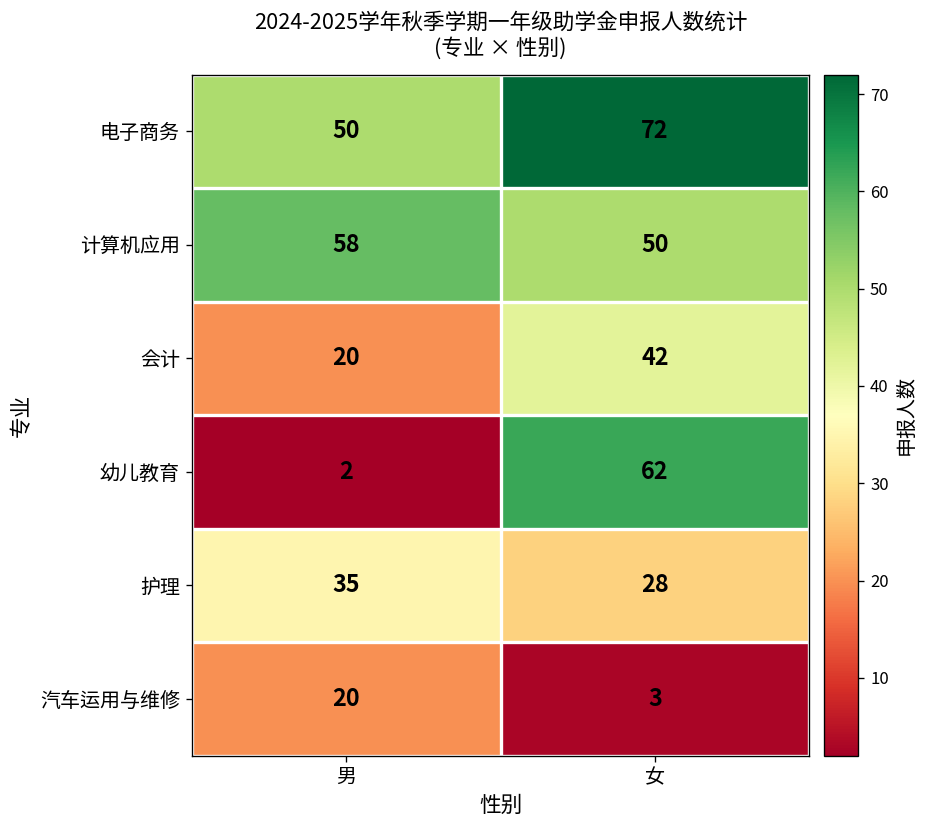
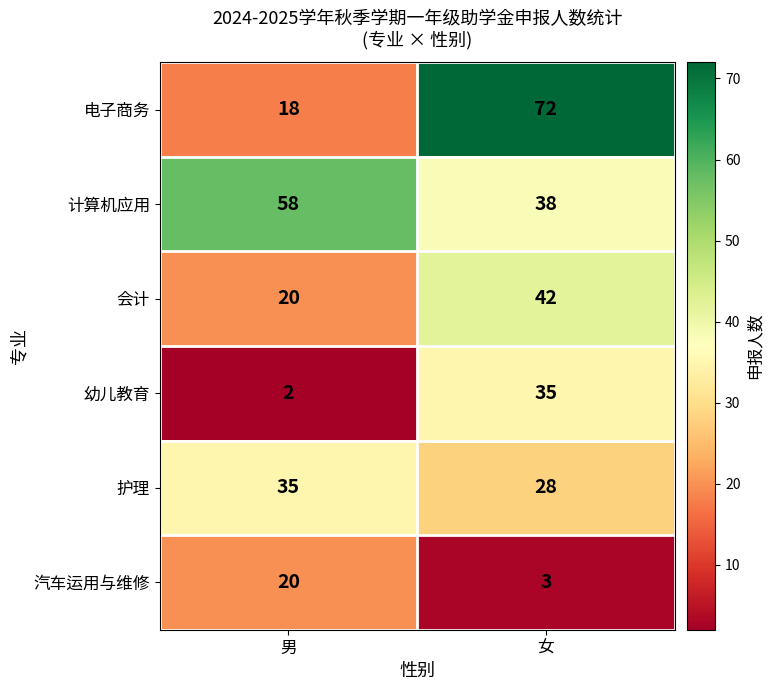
电子商务, 男: 50 -> 18
计算机应用, 女: 50 -> 38
幼儿教育, 女: 62 -> 35
